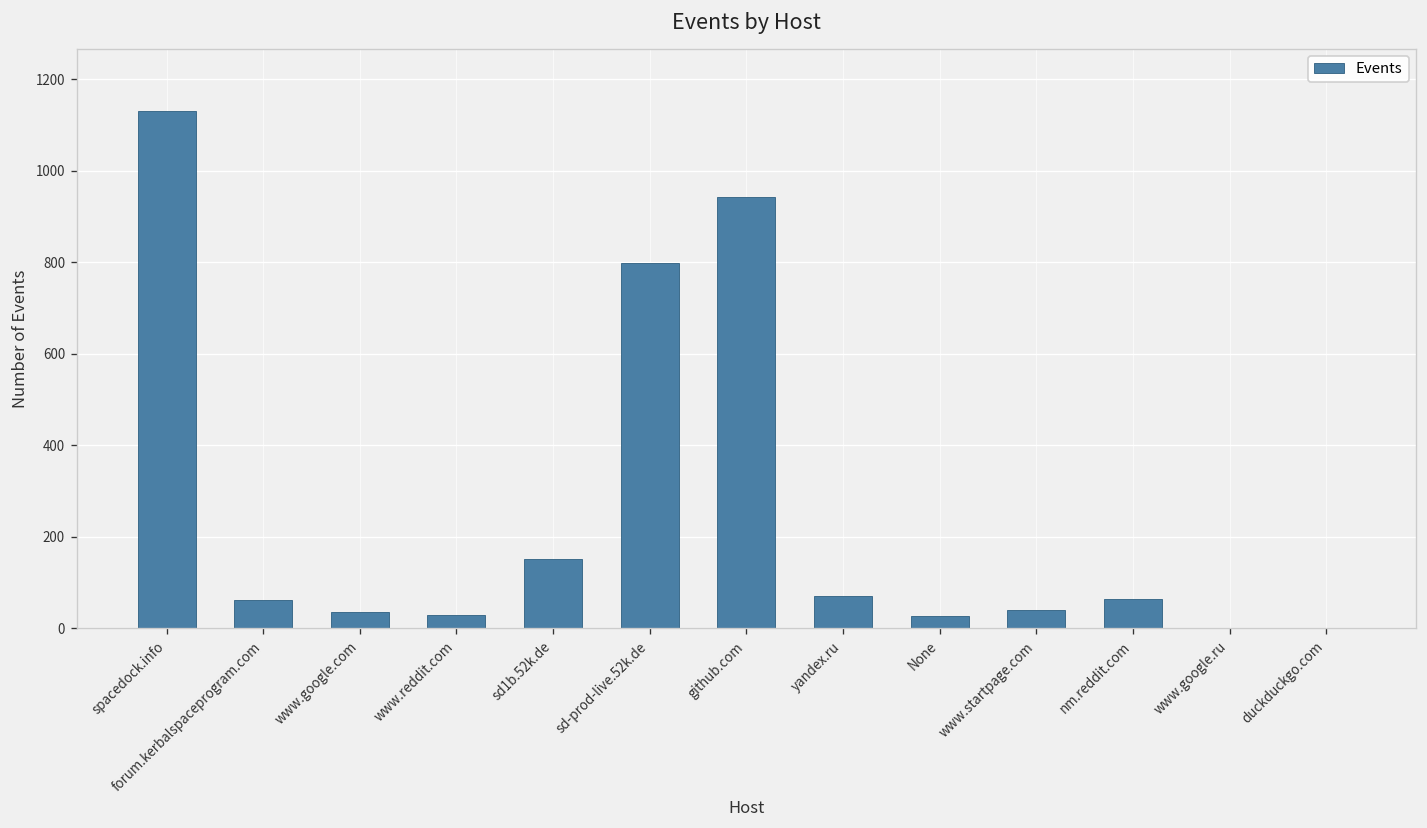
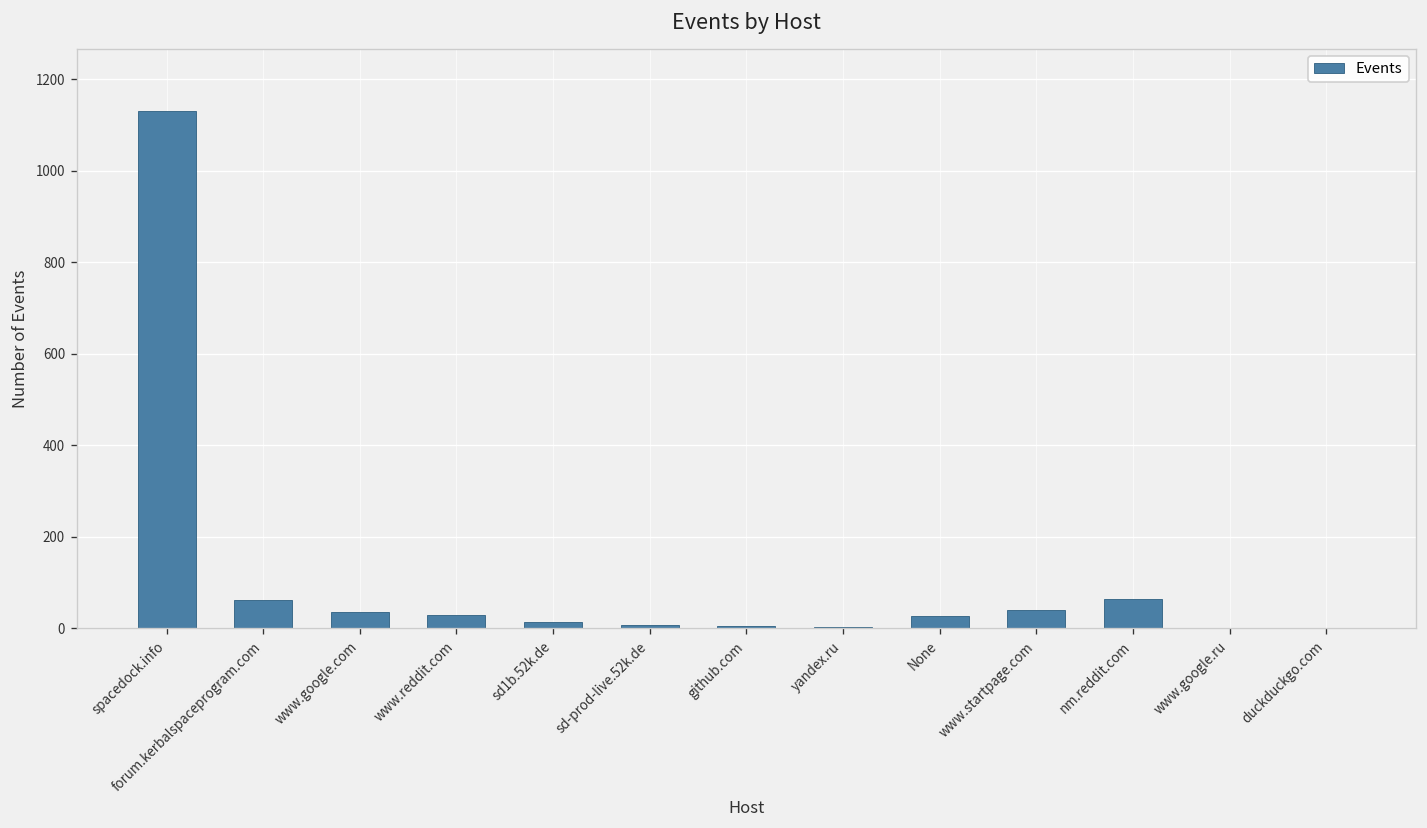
sd1b.52k.de: 150 -> 10
sd-prod-live.52k.de: 800 -> 10
github.com: 940 -> 0
yandex.ru: 70 -> 0
